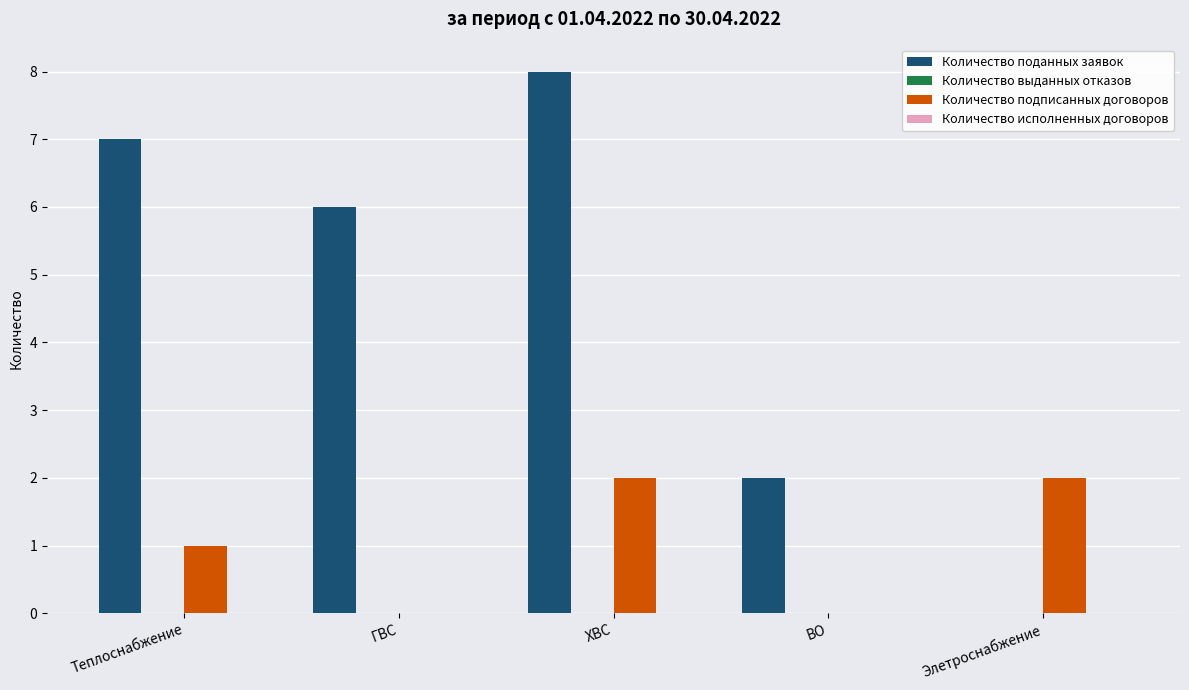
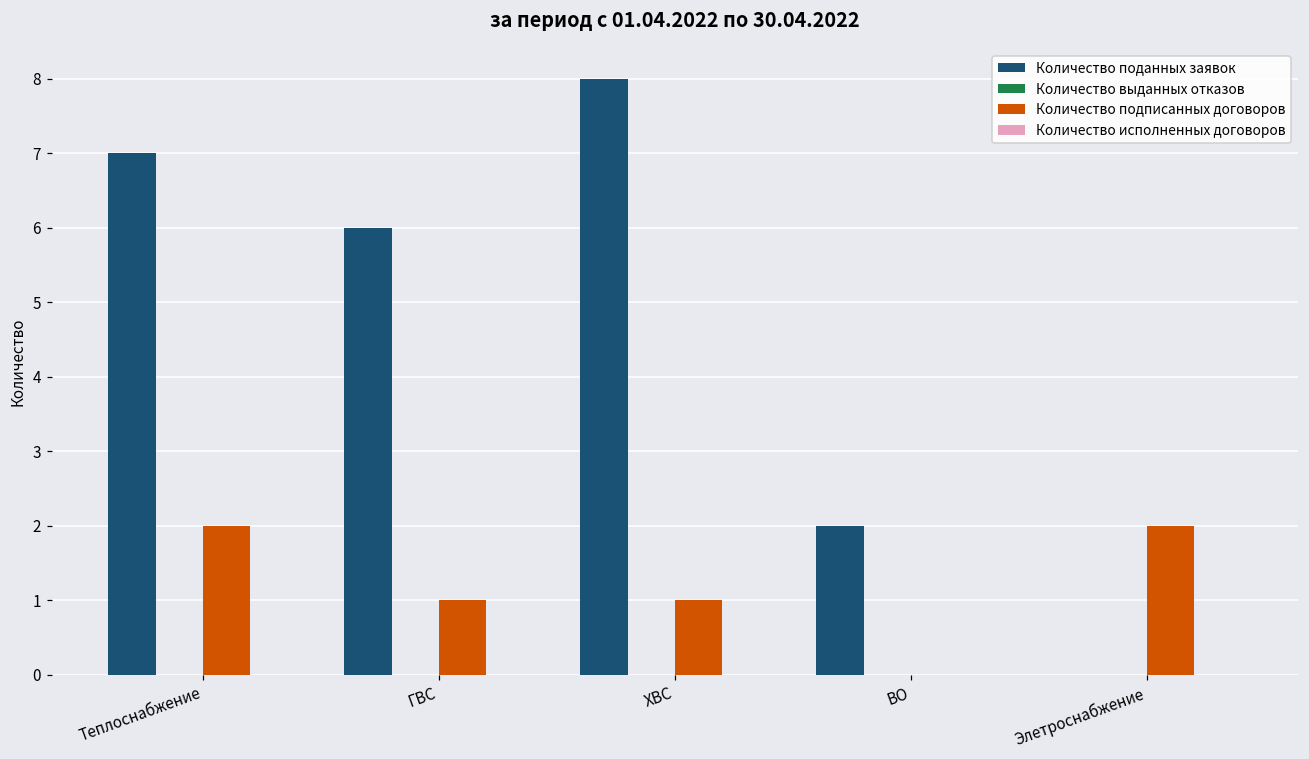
Количество подписанных договоров, Теплоснабжение: 1 -> 2
Количество подписанных договоров, ГВС: 0 -> 1
Количество подписанных договоров, ХВС: 2 -> 1
